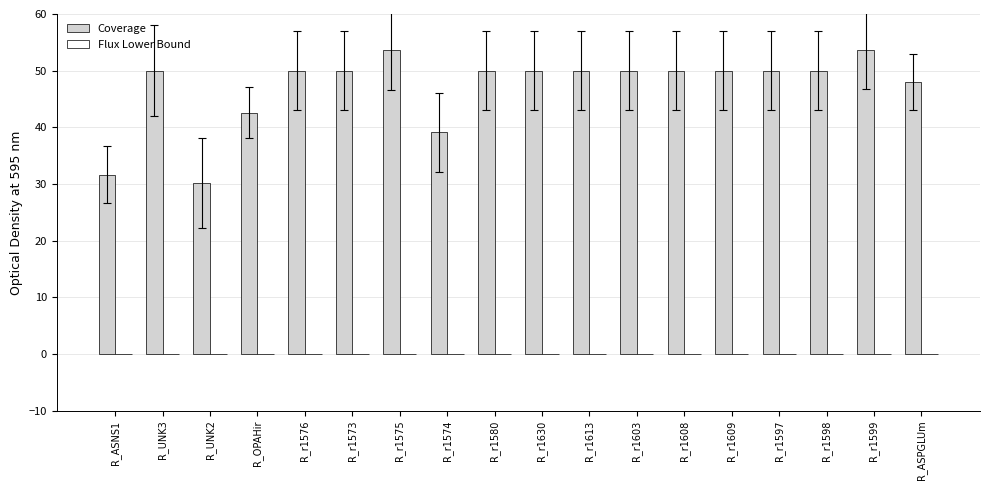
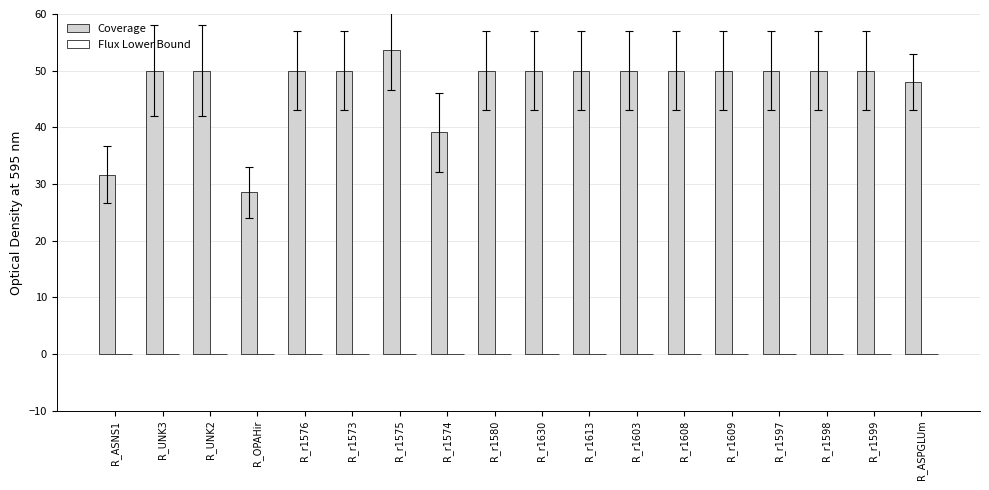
Coverage, R_UNK2: 30 -> 50
Coverage, R_OPAHir: 43 -> 29
Coverage, R_r1599: 54 -> 50
